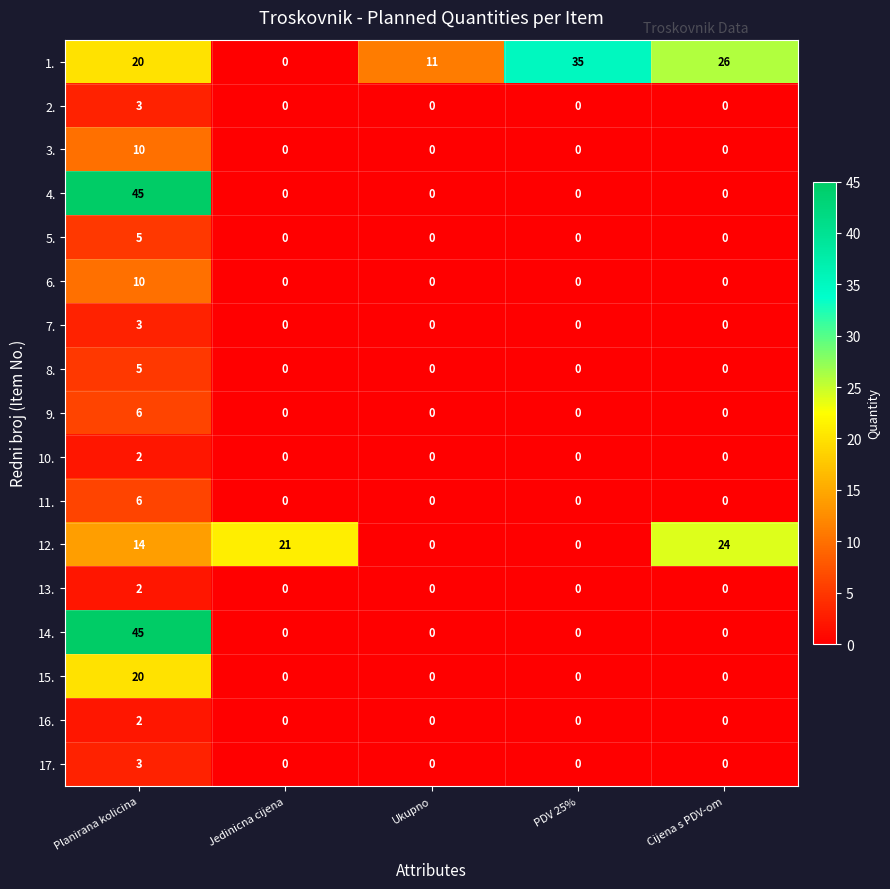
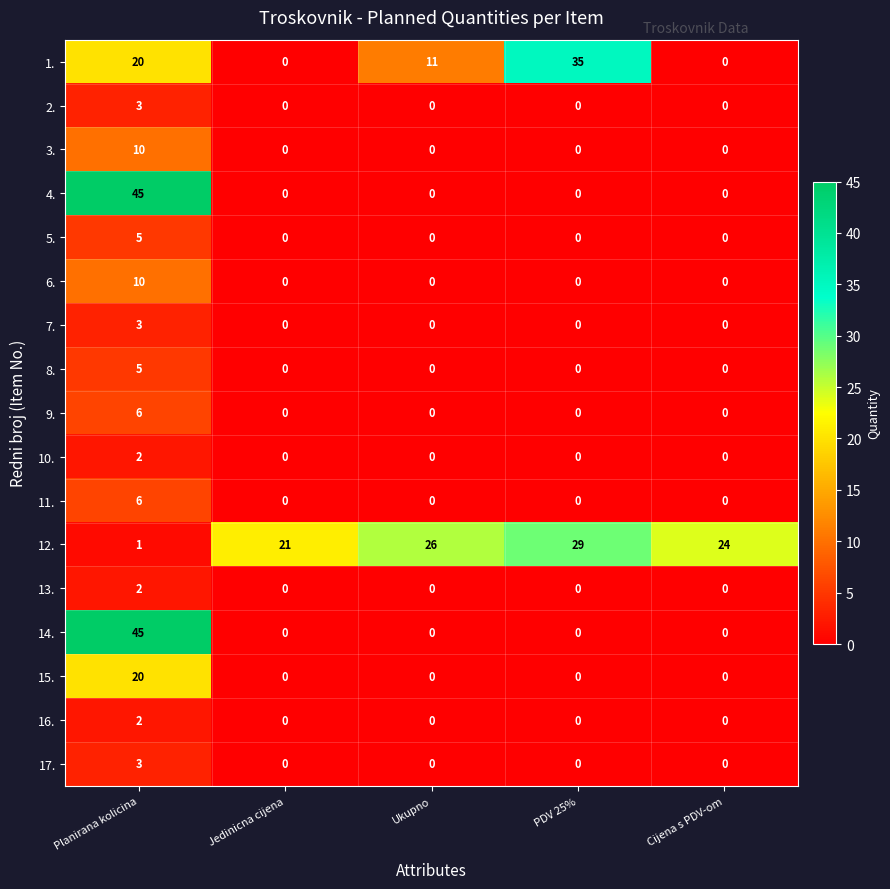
1., Cijena s PDV-om: 26 -> 0
12., Planirana kolicina: 14 -> 1
12., Ukupno: 0 -> 26
12., PDV 25%: 0 -> 29
